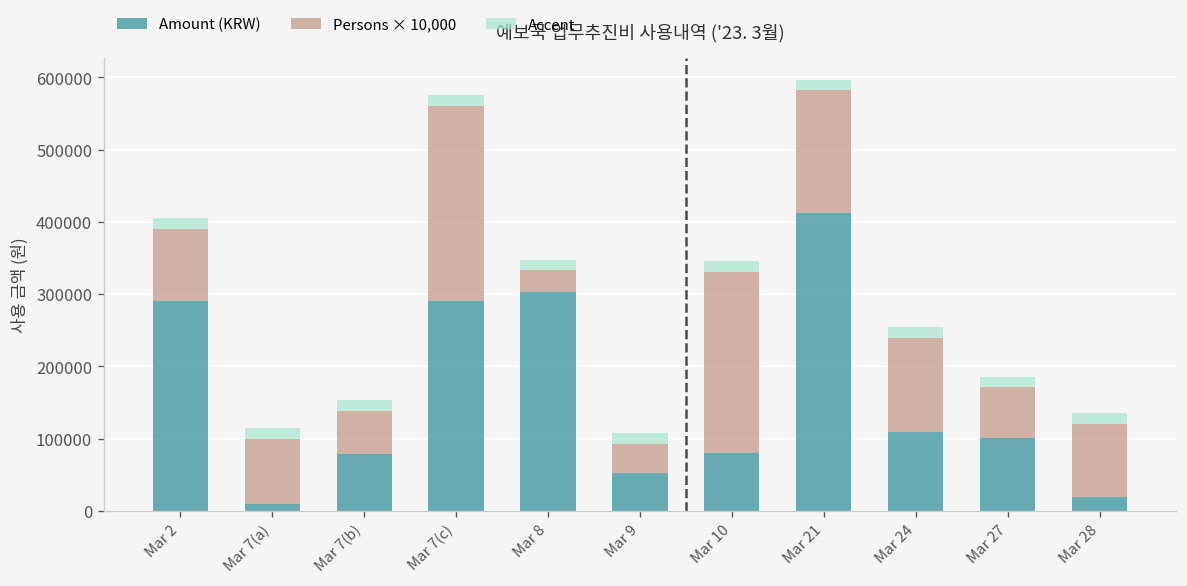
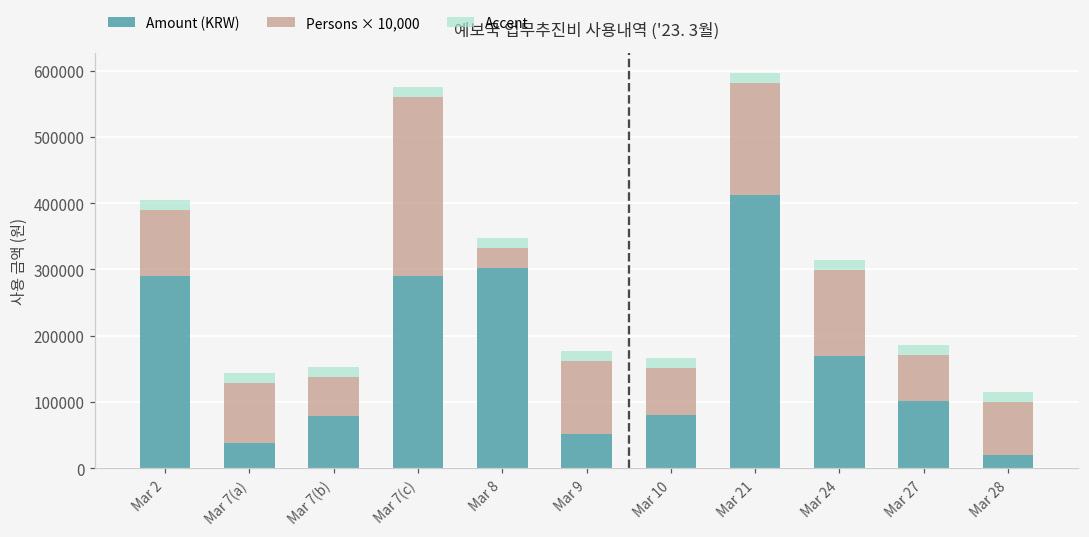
Amount (KRW), Mar 7(a): 10000 -> 40000
Persons × 10,000, Mar 9: 40000 -> 110000
Persons × 10,000, Mar 10: 250000 -> 70000
Amount (KRW), Mar 24: 110000 -> 170000
Persons × 10,000, Mar 28: 100000 -> 80000
